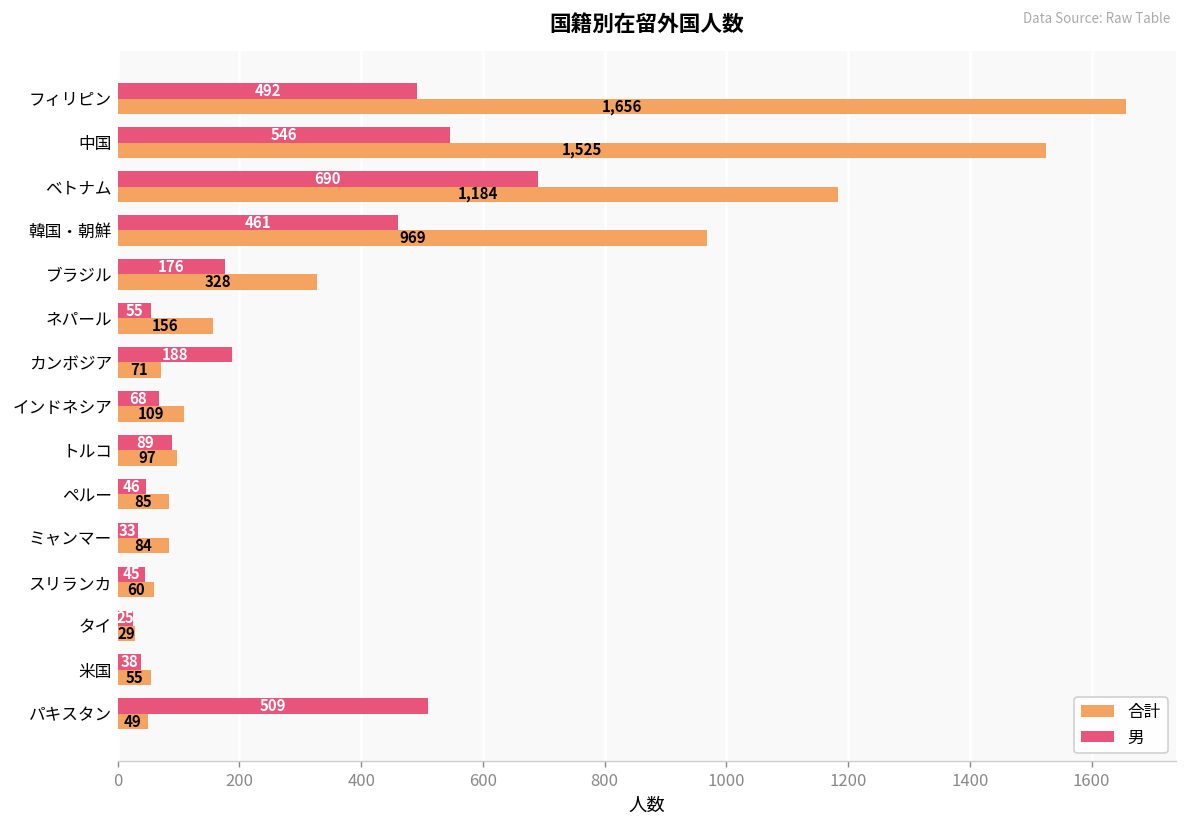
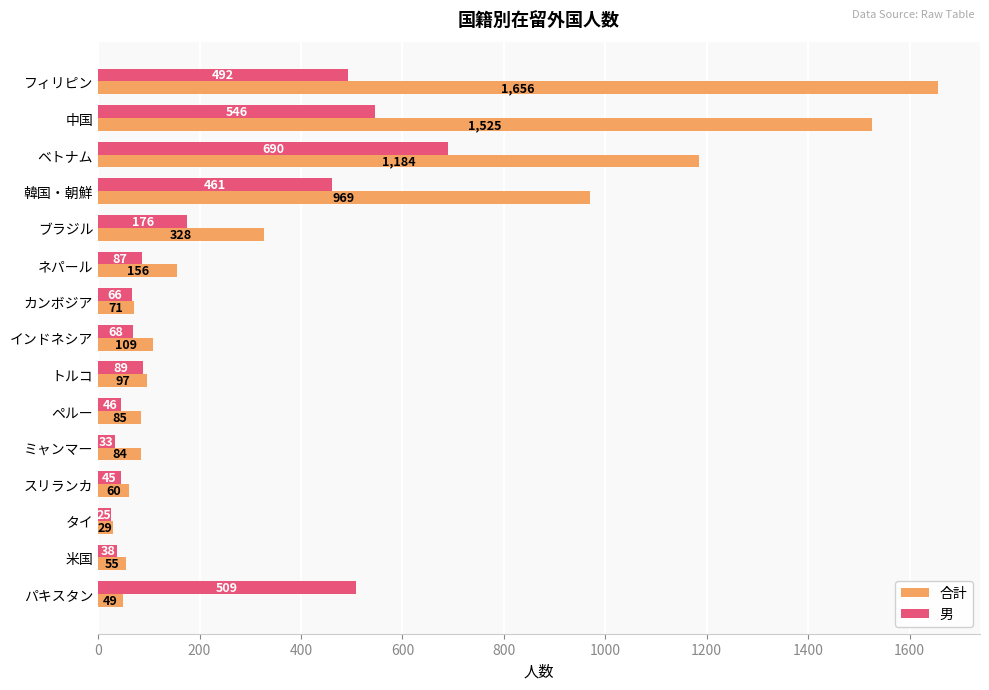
男, ネパール: 55 -> 87
男, カンボジア: 188 -> 66
